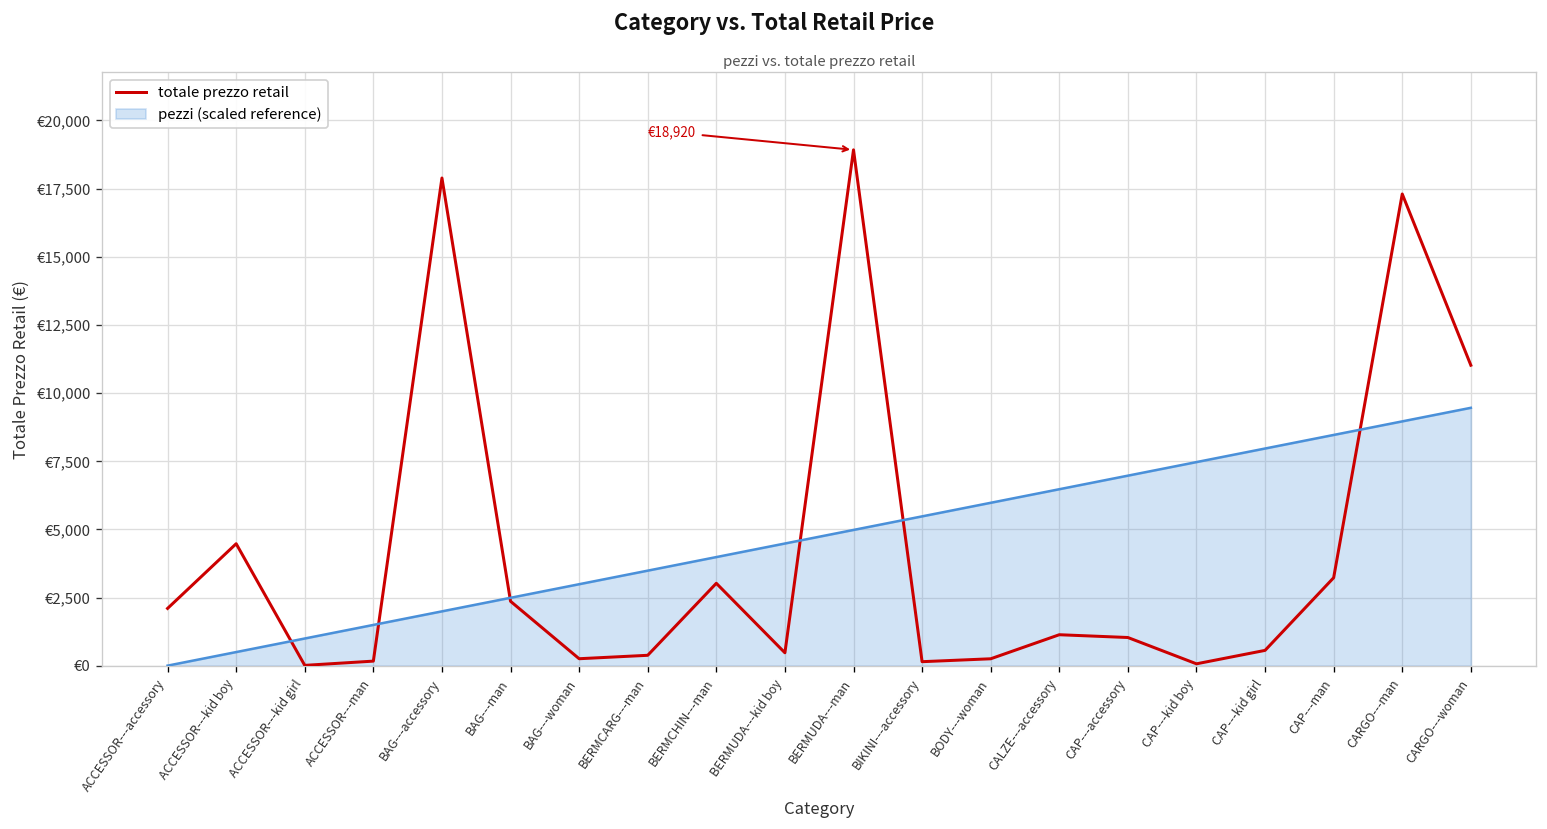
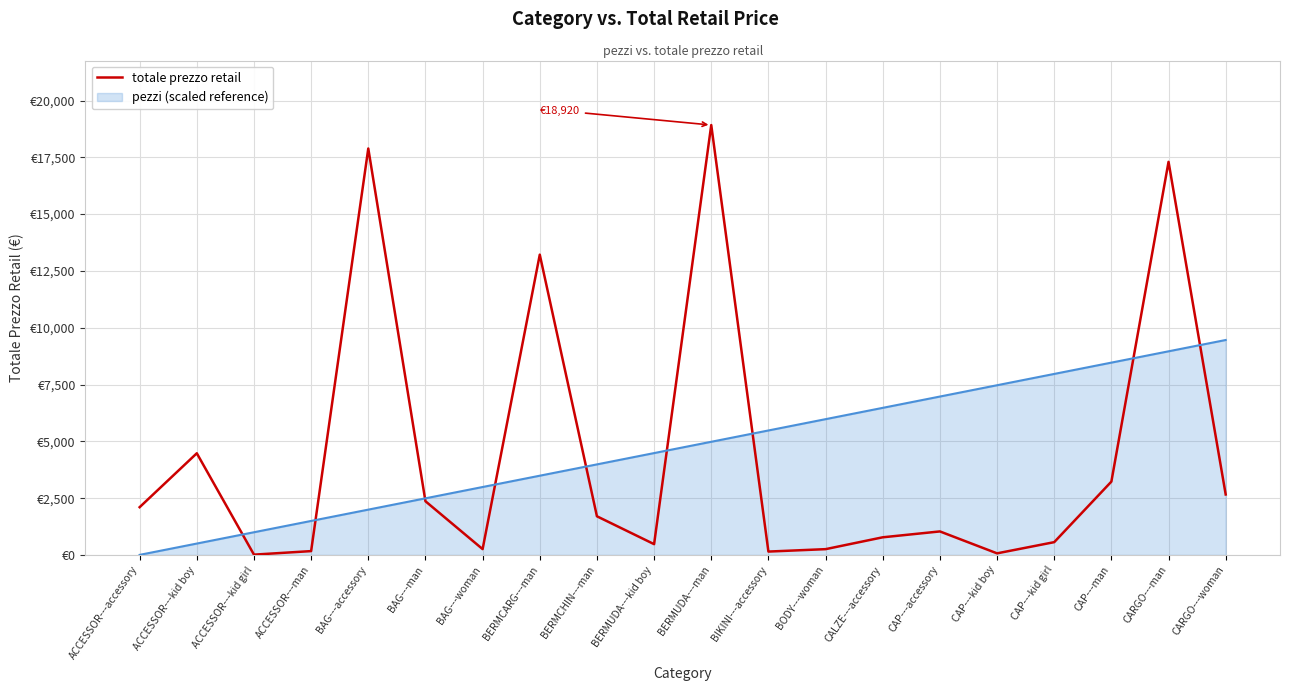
totale prezzo retail, BERMCARG---man: €400 -> €13,200
totale prezzo retail, BERMCHIN---man: €3,000 -> €1,700
totale prezzo retail, CALZE---accessory: €1,100 -> €800
totale prezzo retail, CARGO---woman: €11,000 -> €2,700
